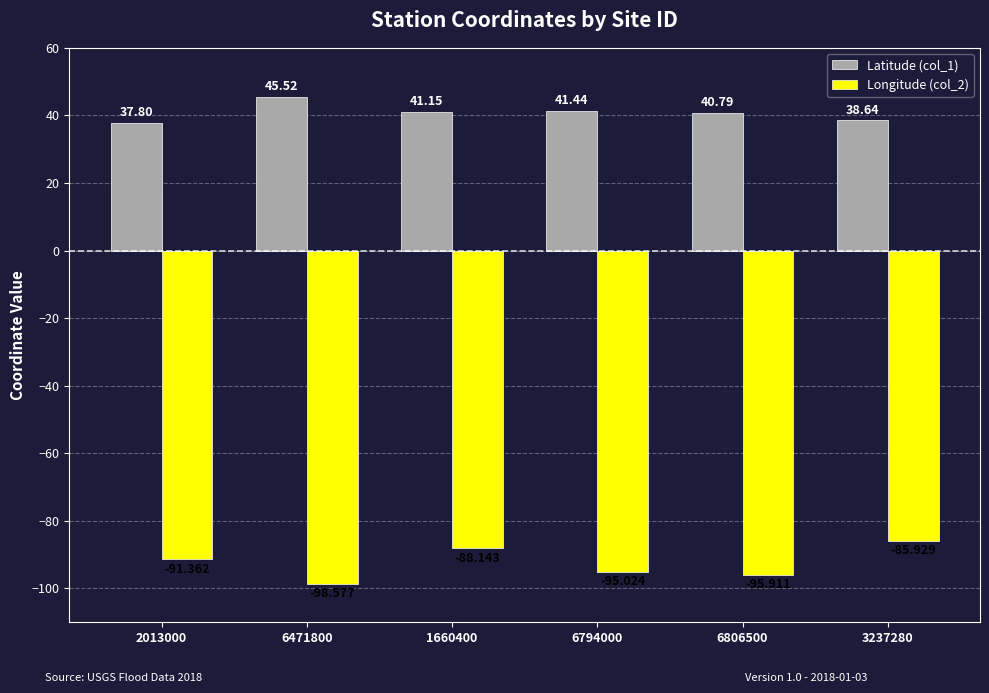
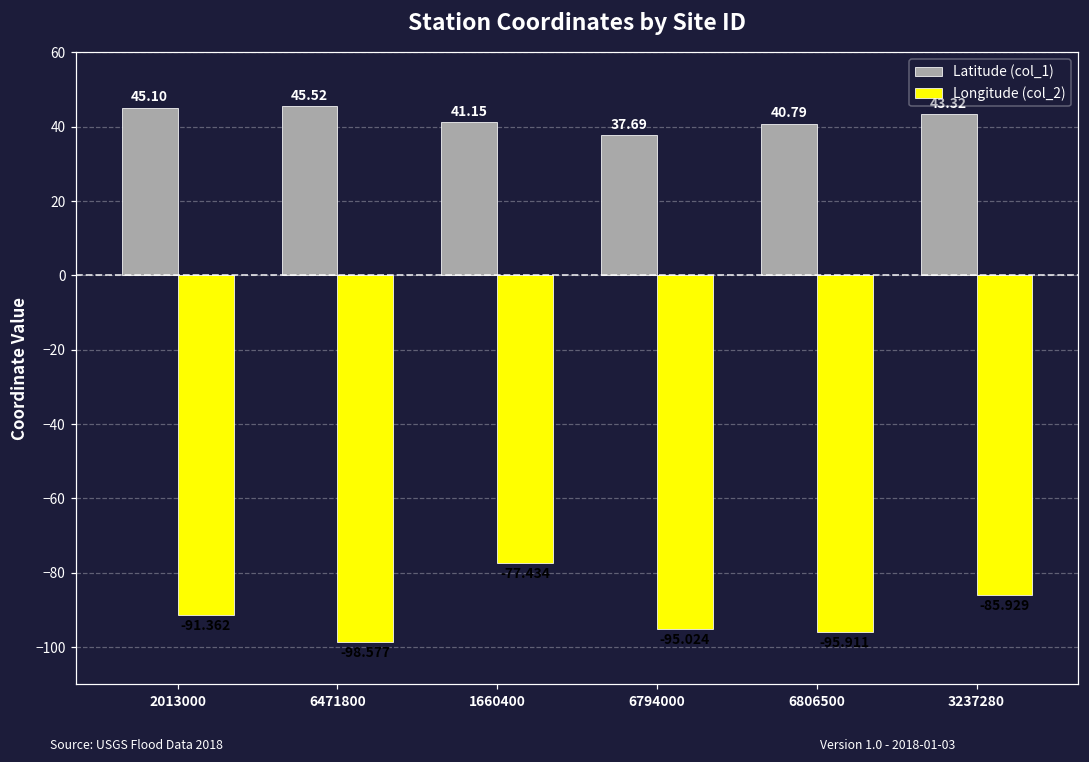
Latitude (col_1), 2013000: 37.80 -> 45.10
Longitude (col_2), 1660400: -88.143 -> -77.434
Latitude (col_1), 6794000: 41.44 -> 37.69
Latitude (col_1), 3237280: 39 -> 43
